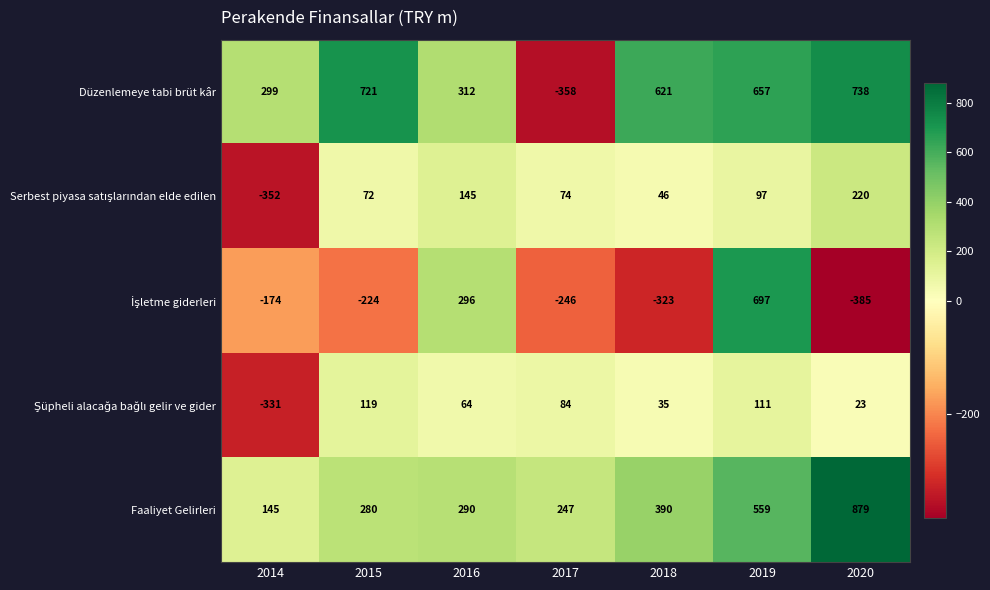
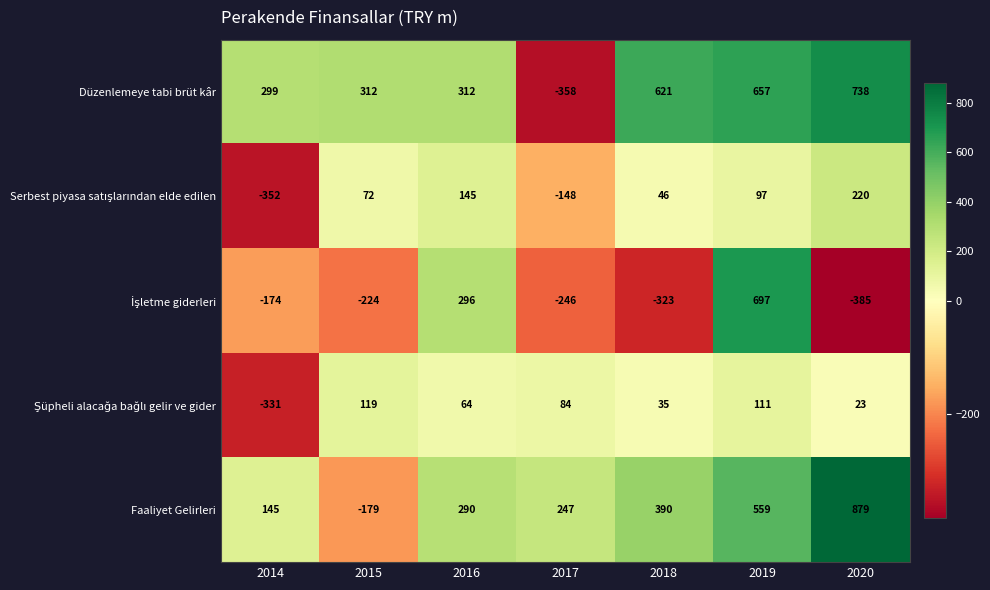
Düzenlemeye tabi brüt kâr, 2015: 721 -> 312
Serbest piyasa satışlarından elde edilen, 2017: 74 -> -148
Faaliyet Gelirleri, 2015: 280 -> -179
